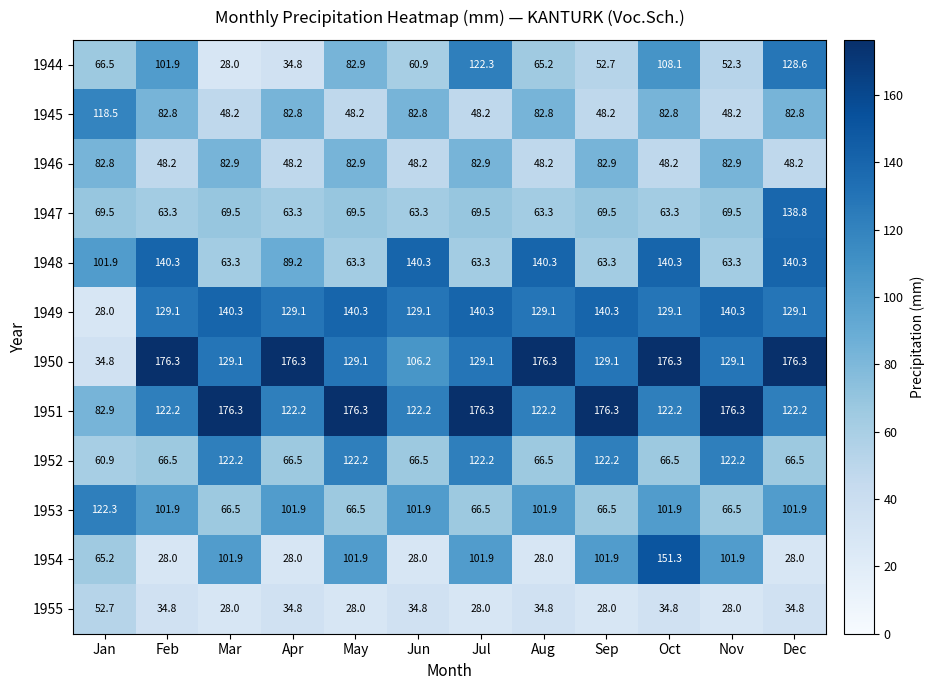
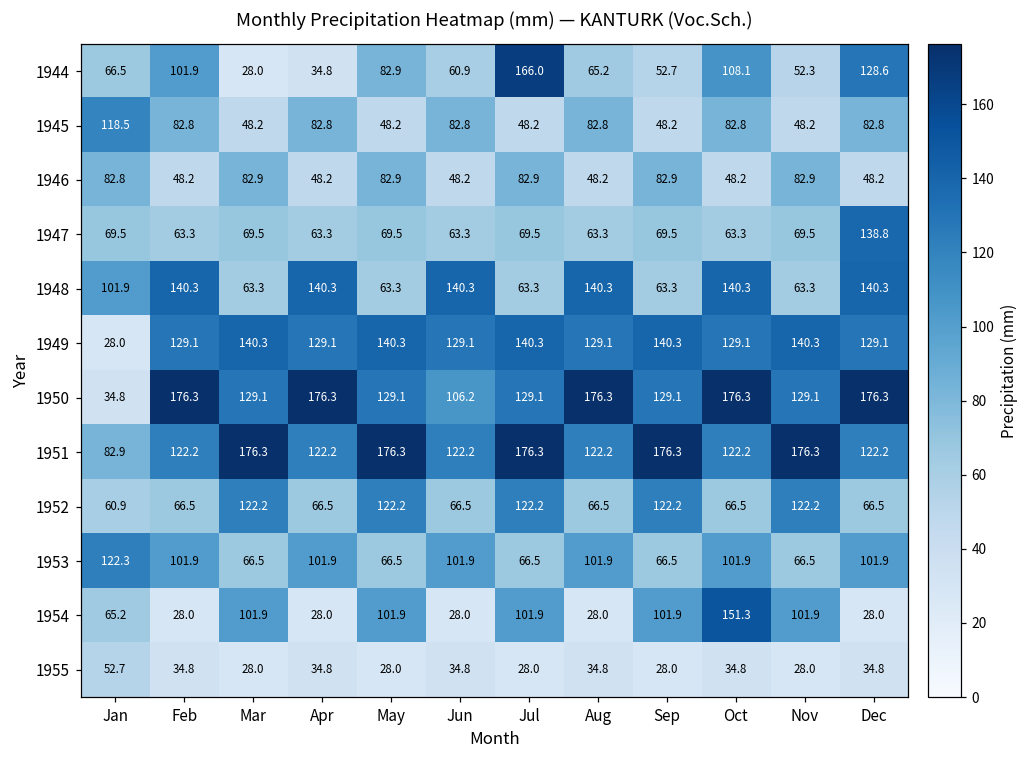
1944, Jul: 122.3 -> 166.0
1948, Apr: 89.2 -> 140.3
